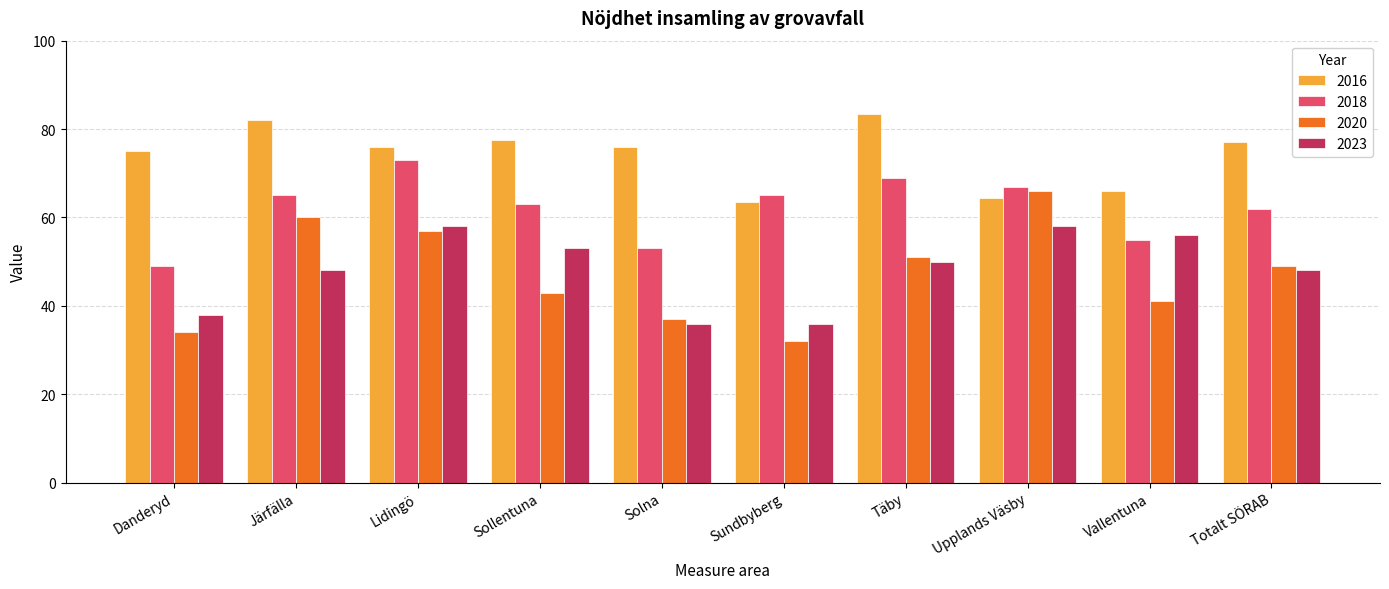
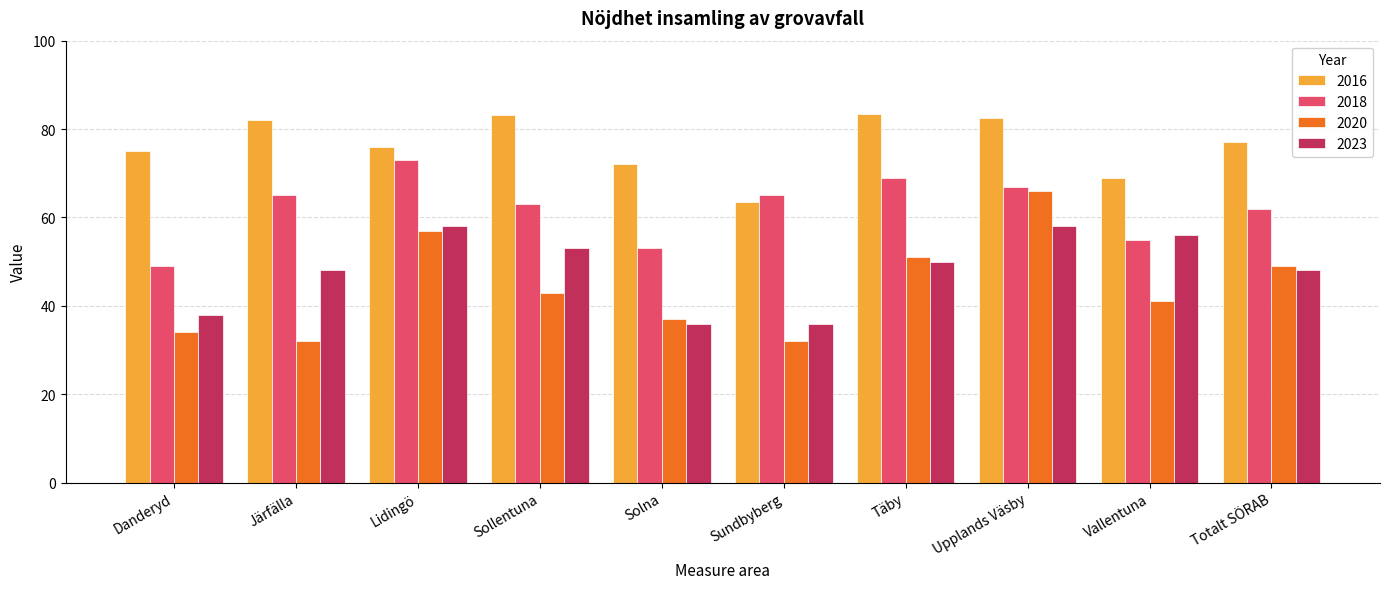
2020, Järfälla: 60 -> 32
2016, Sollentuna: 78 -> 83
2016, Solna: 76 -> 72
2016, Upplands Väsby: 64 -> 83
2016, Vallentuna: 66 -> 69
